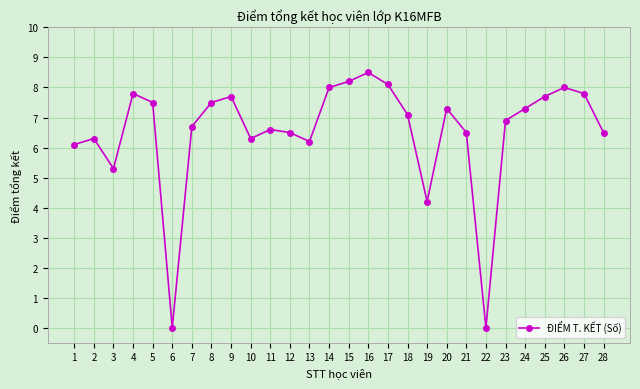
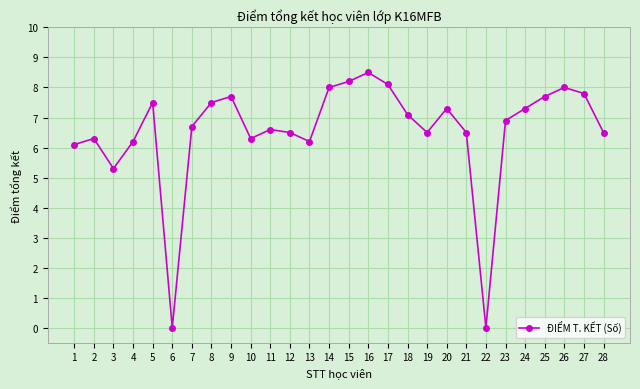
4: 7.8 -> 6.2
19: 4.2 -> 6.5
